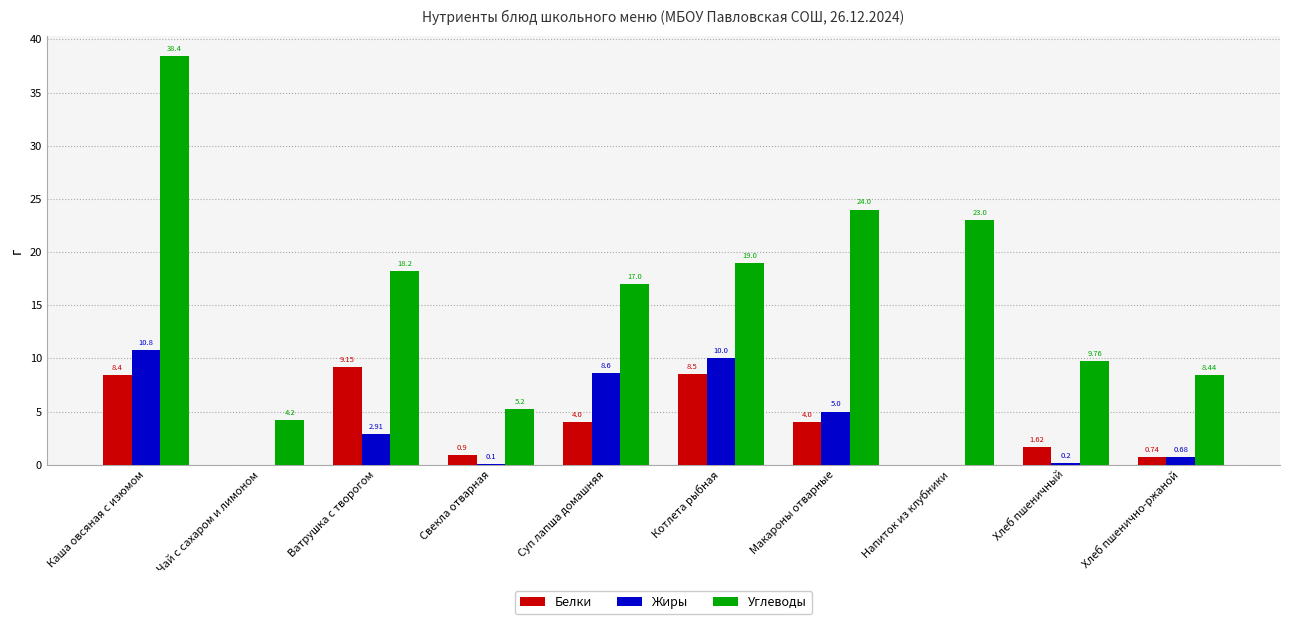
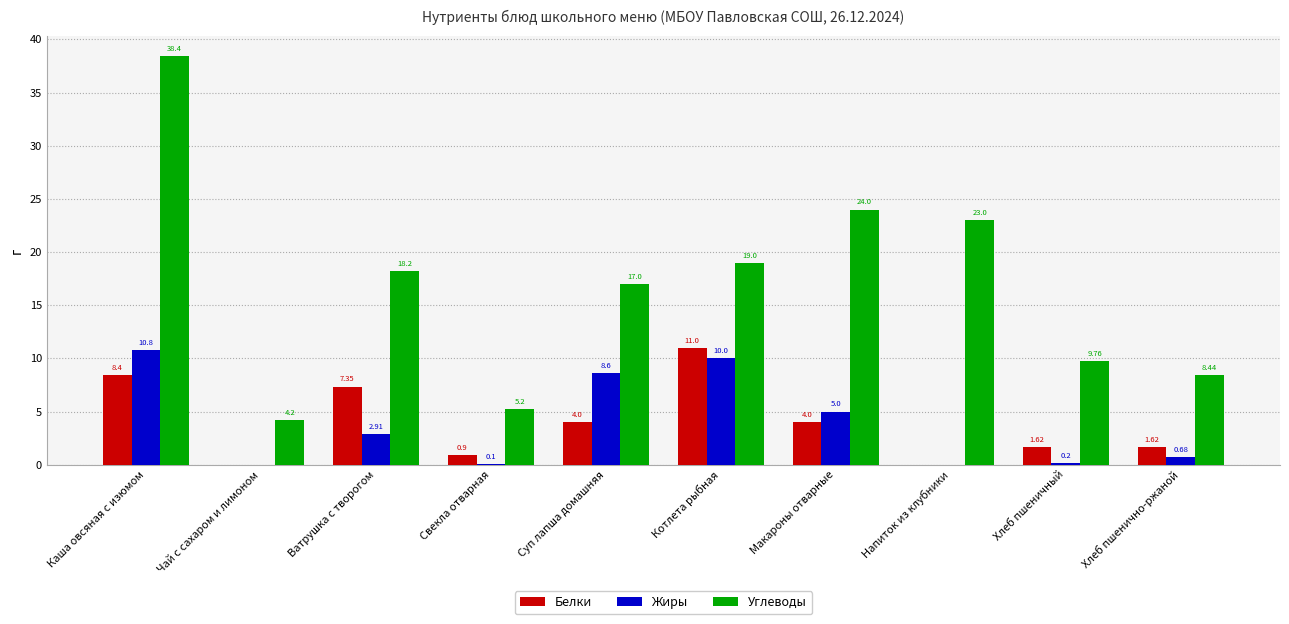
Белки, Ватрушка с творогом: 9.15 -> 7.35
Белки, Котлета рыбная: 8.5 -> 11.0
Белки, Хлеб пшенично-ржаной: 0.74 -> 1.62
